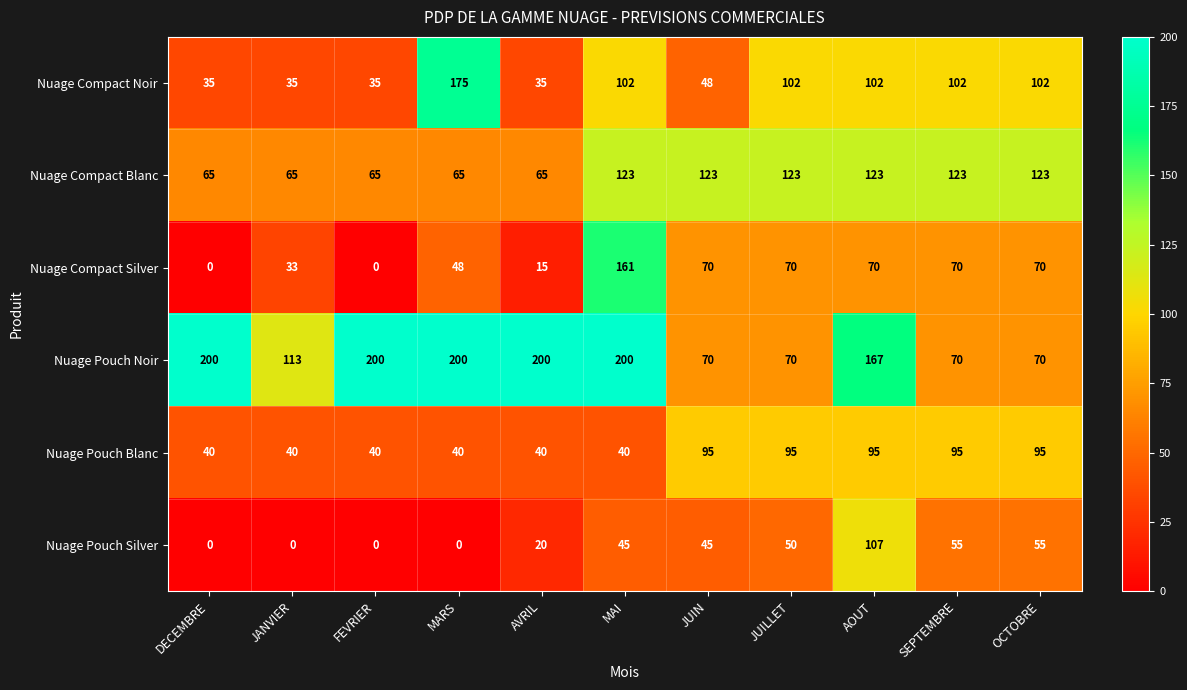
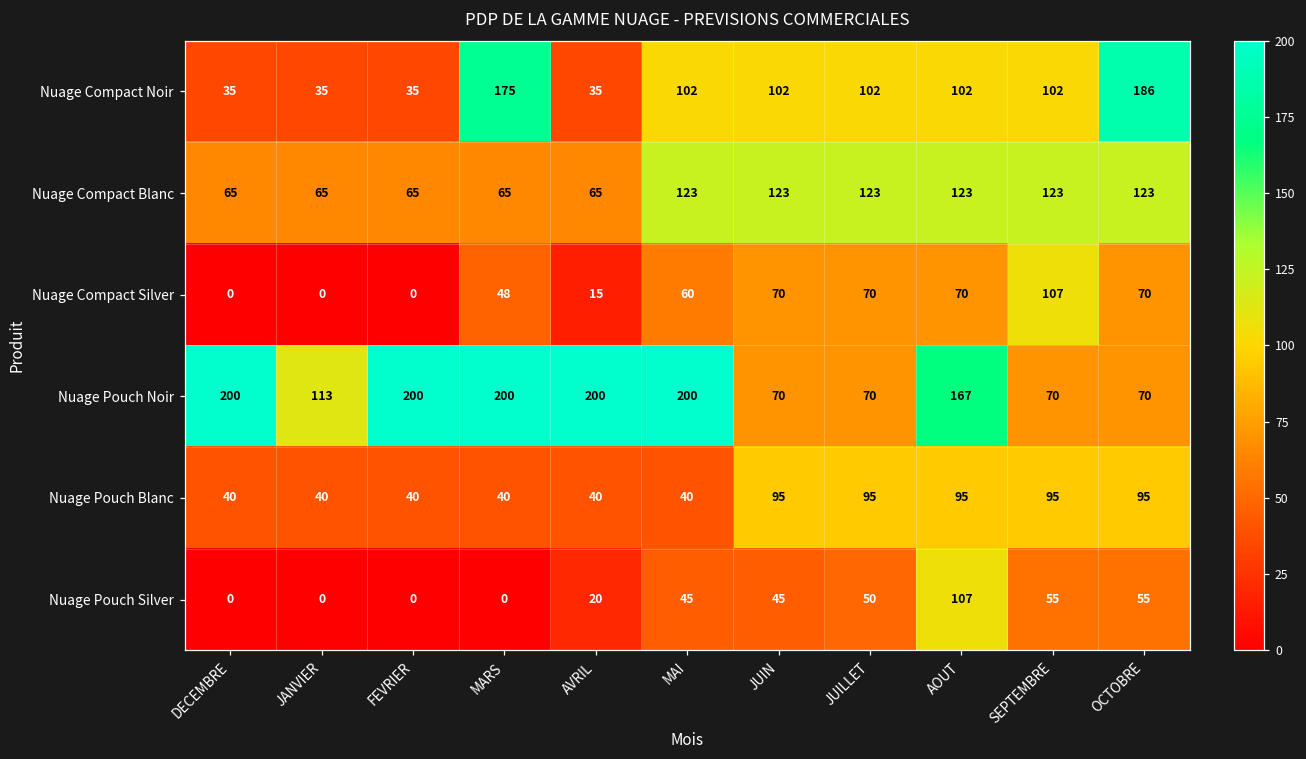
Nuage Compact Noir, JUIN: 48 -> 102
Nuage Compact Noir, OCTOBRE: 102 -> 186
Nuage Compact Silver, JANVIER: 33 -> 0
Nuage Compact Silver, MAI: 161 -> 60
Nuage Compact Silver, SEPTEMBRE: 70 -> 107
